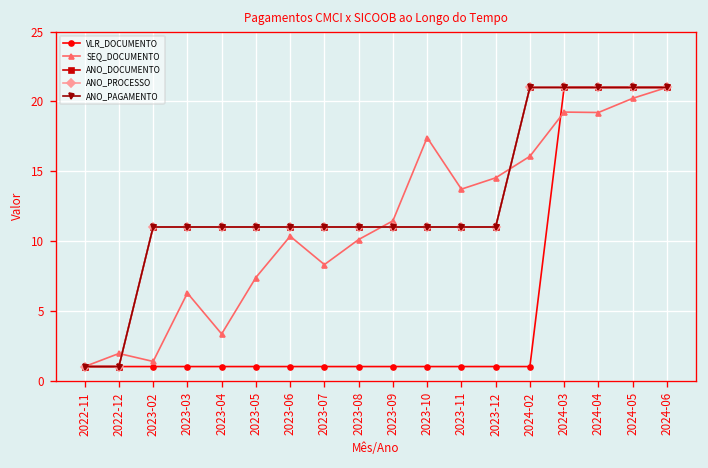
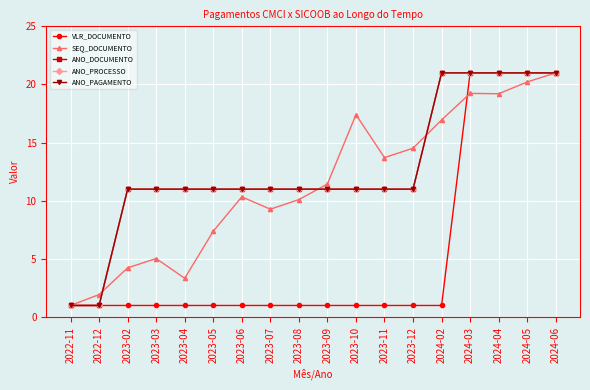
SEQ_DOCUMENTO, 2023-02: 1.4 -> 4.2
SEQ_DOCUMENTO, 2023-03: 6.3 -> 5.0
SEQ_DOCUMENTO, 2023-07: 8.3 -> 9.3
SEQ_DOCUMENTO, 2024-02: 16.1 -> 17.0
